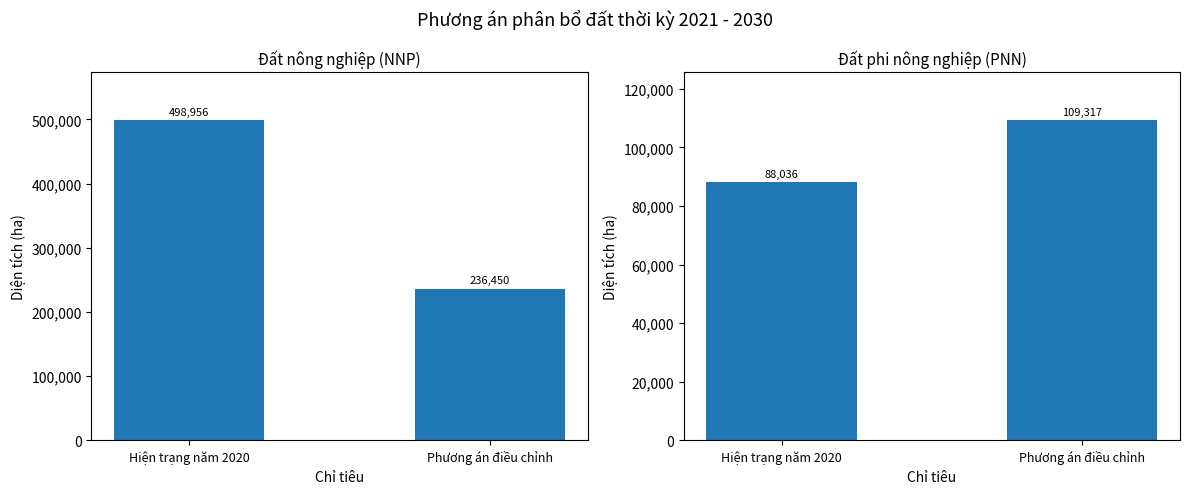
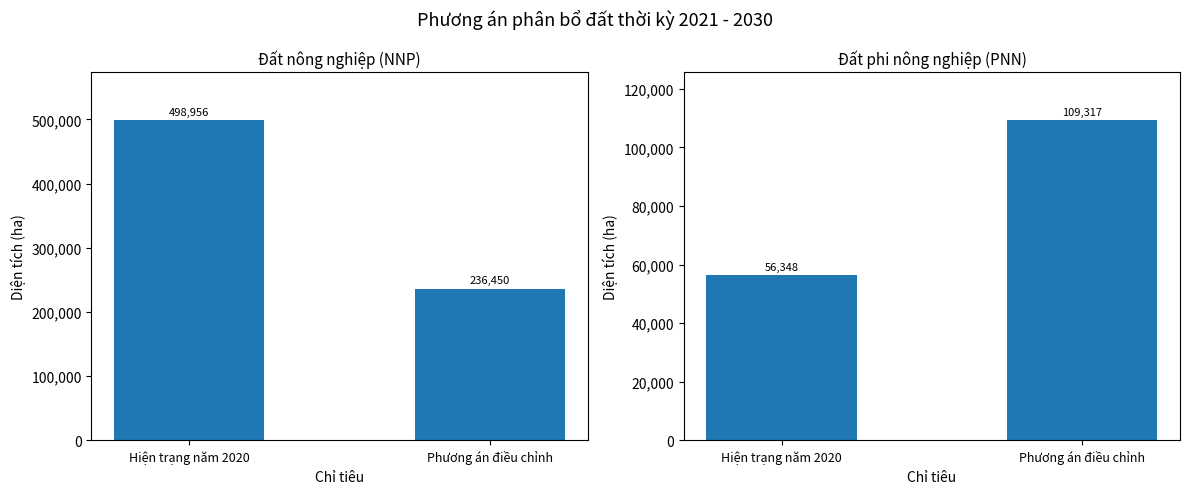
Đất phi nông nghiệp (PNN), Hiện trạng năm 2020: 88,036 -> 56,348
